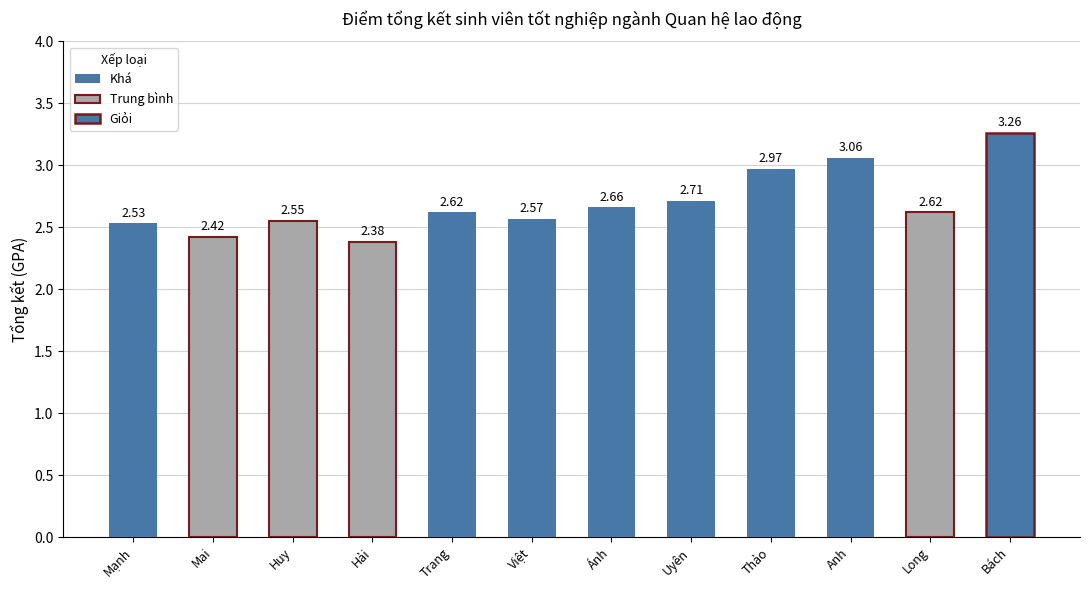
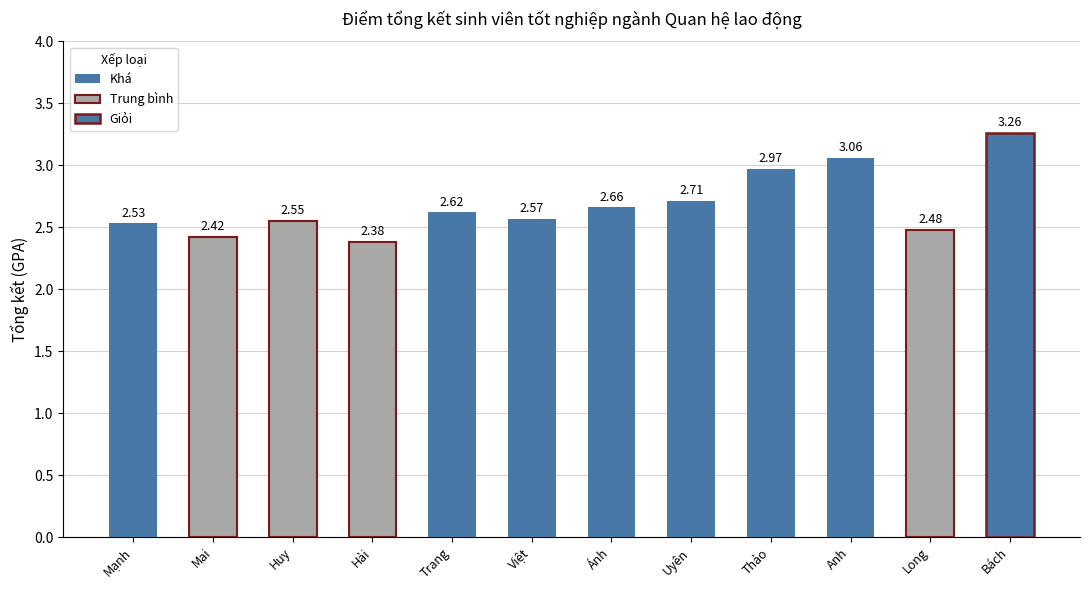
Trung bình, Long: 2.62 -> 2.48
